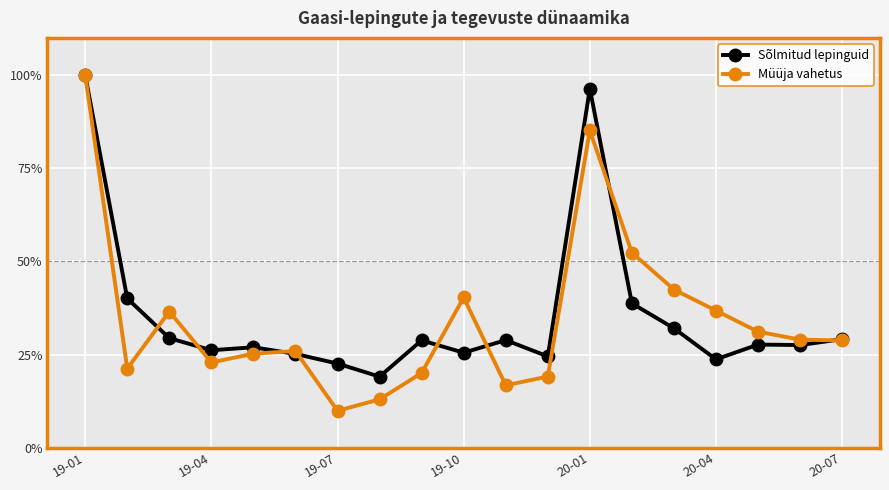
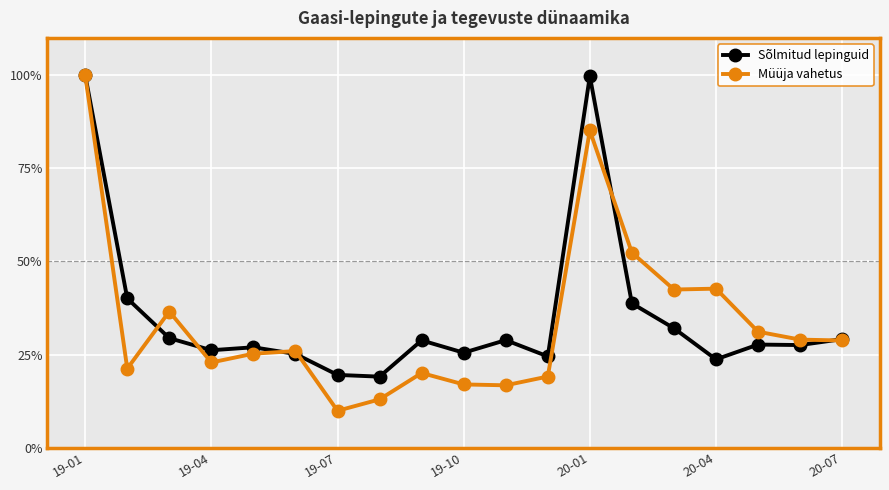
Sõlmitud lepinguid, 19-07: 23% -> 20%
Müüja vahetus, 19-10: 40% -> 17%
Sõlmitud lepinguid, 20-01: 96% -> 100%
Müüja vahetus, 20-04: 37% -> 43%
